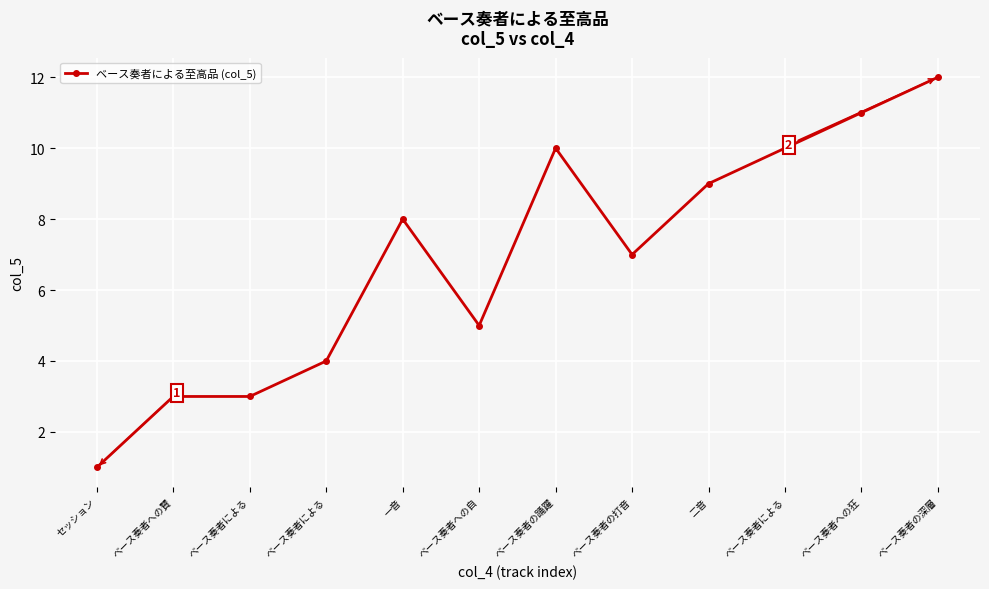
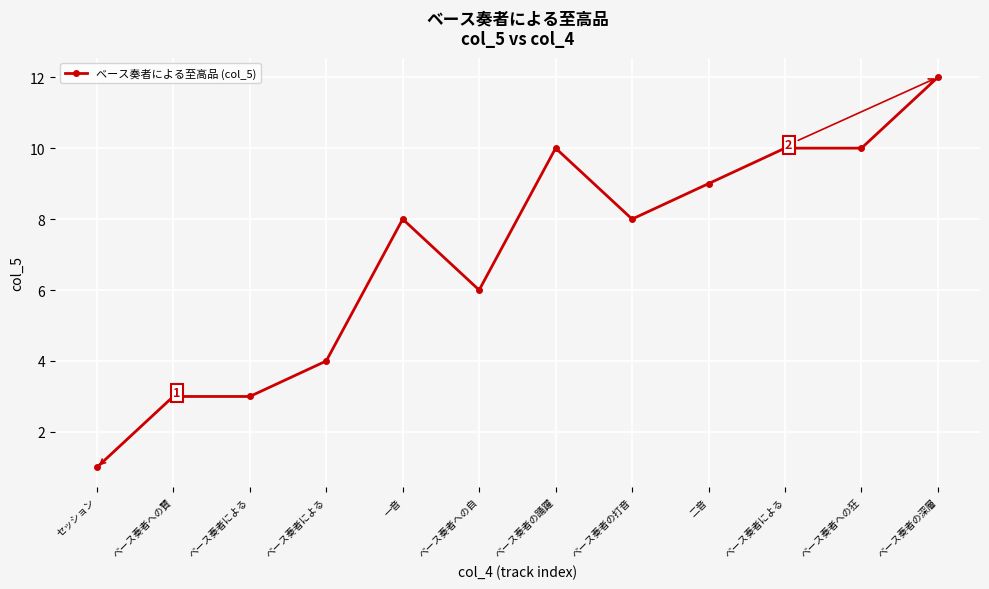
ベース奏者への自: 5 -> 6
ベース奏者の打音: 7 -> 8
ベース奏者への狂: 11 -> 10
